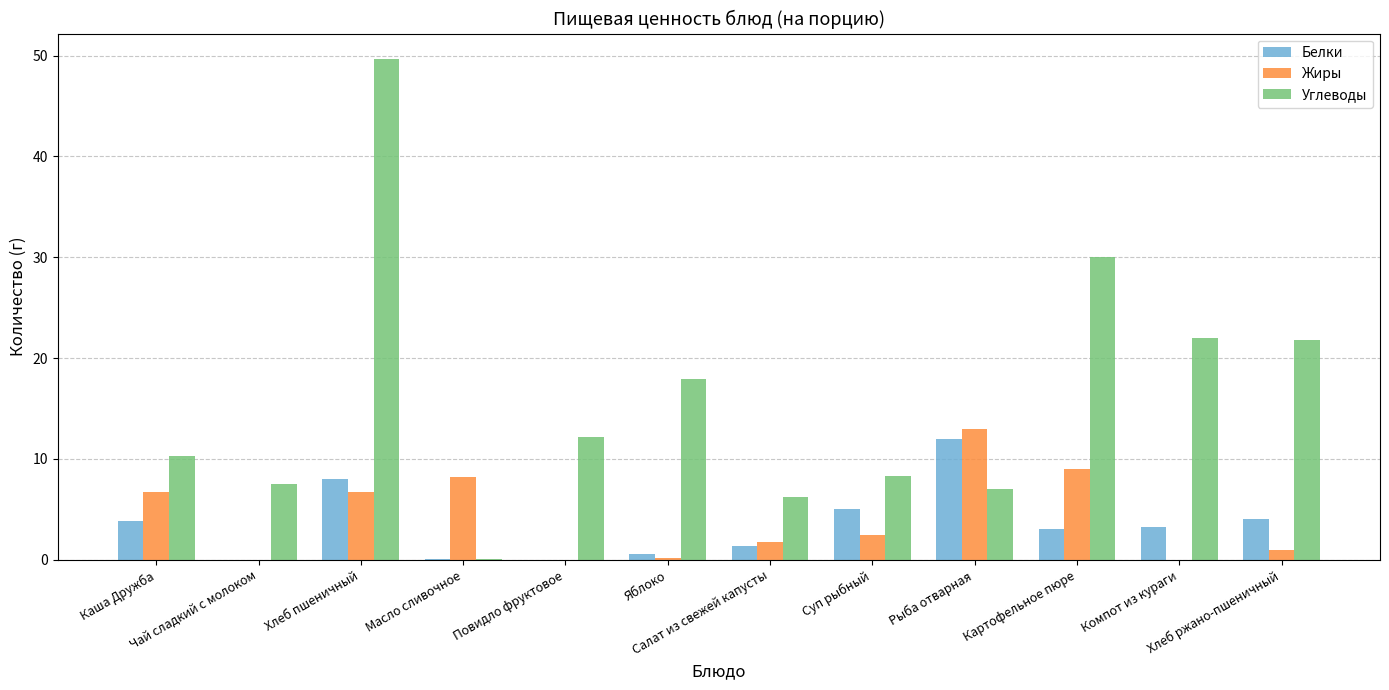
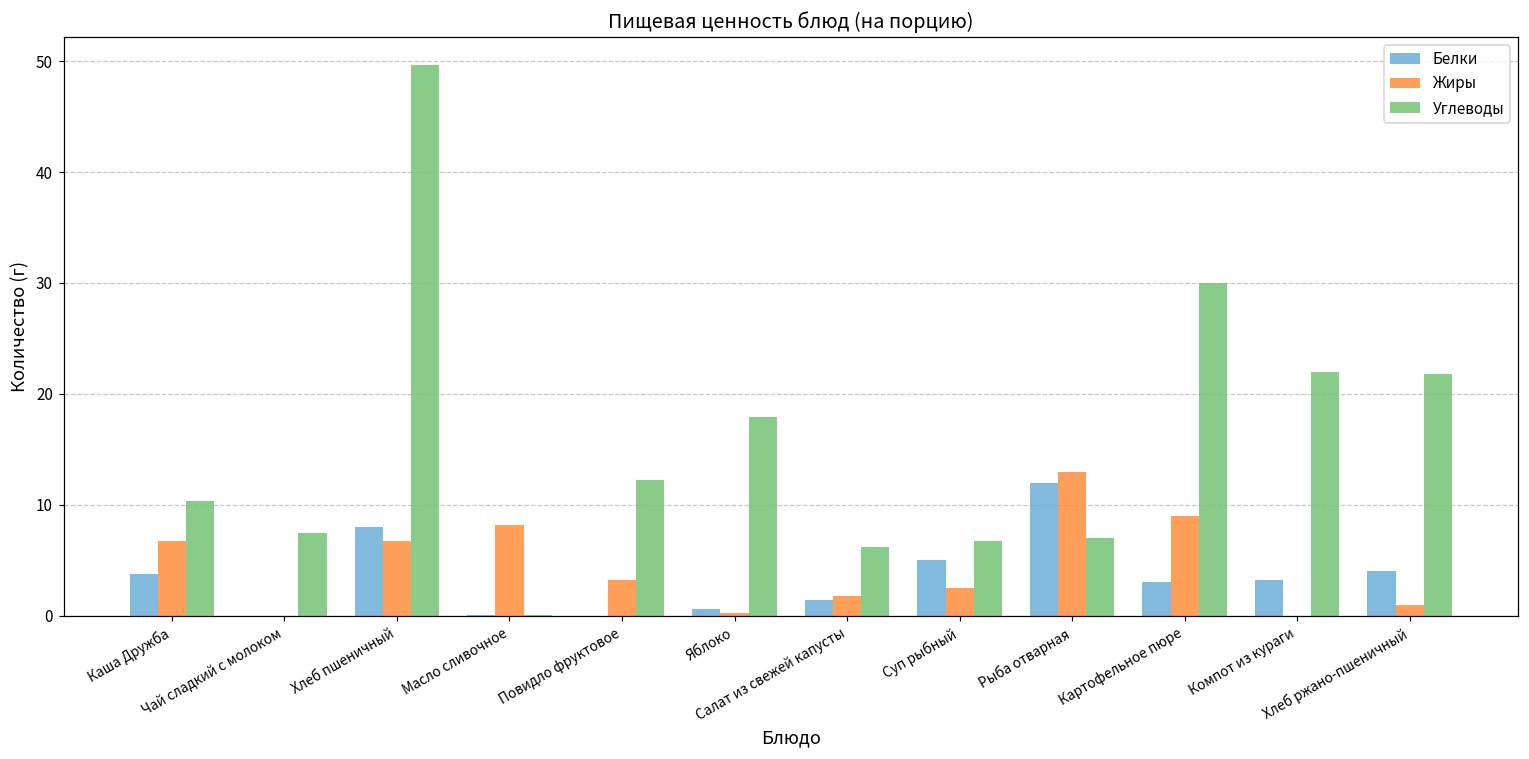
Жиры, Повидло фруктовое: 0.0 -> 3.2
Углеводы, Суп рыбный: 8.3 -> 6.7
